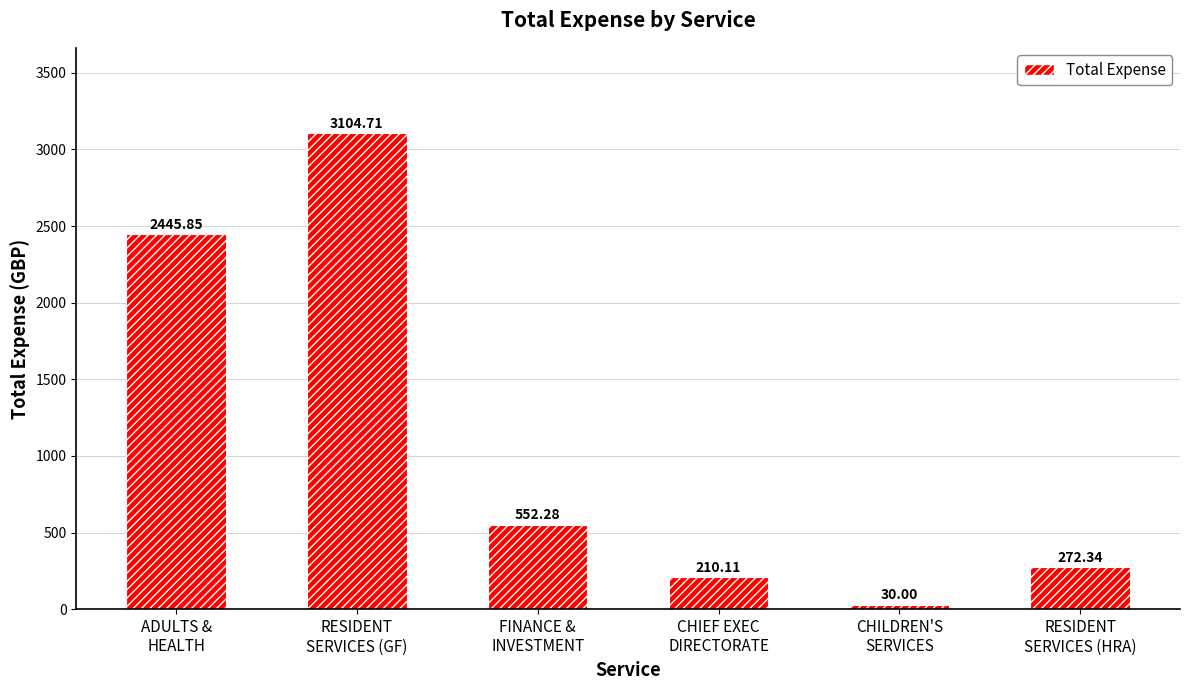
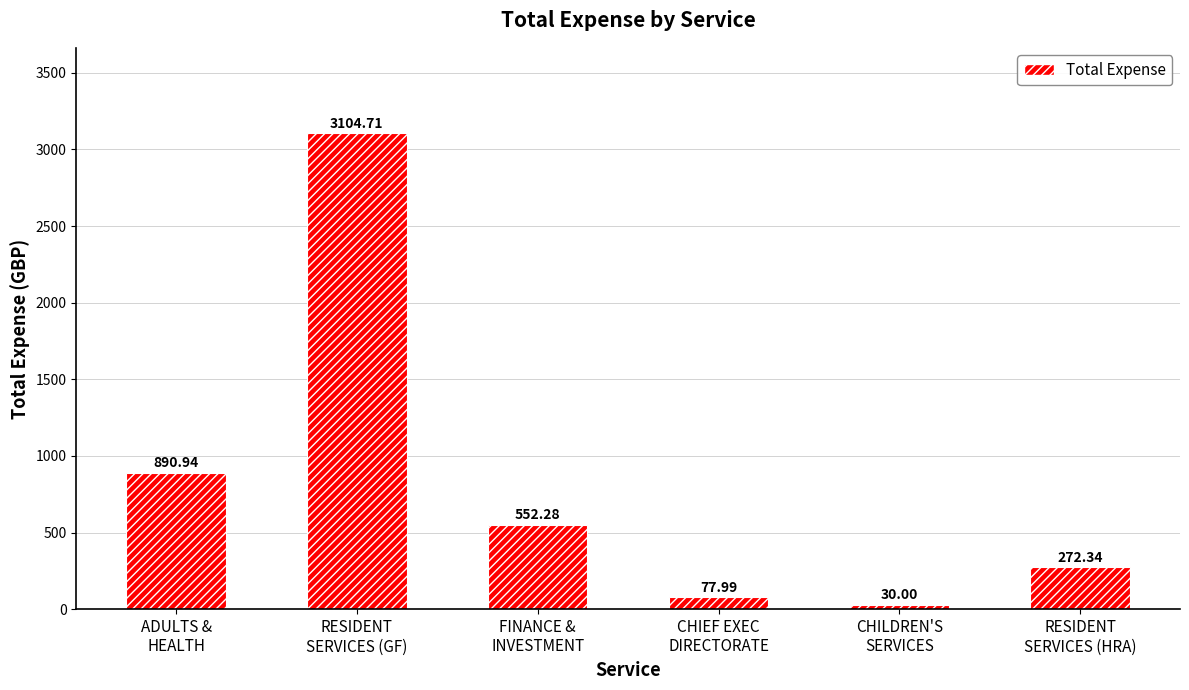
ADULTS & HEALTH: 2445.85 -> 890.94
CHIEF EXEC DIRECTORATE: 210.11 -> 77.99
